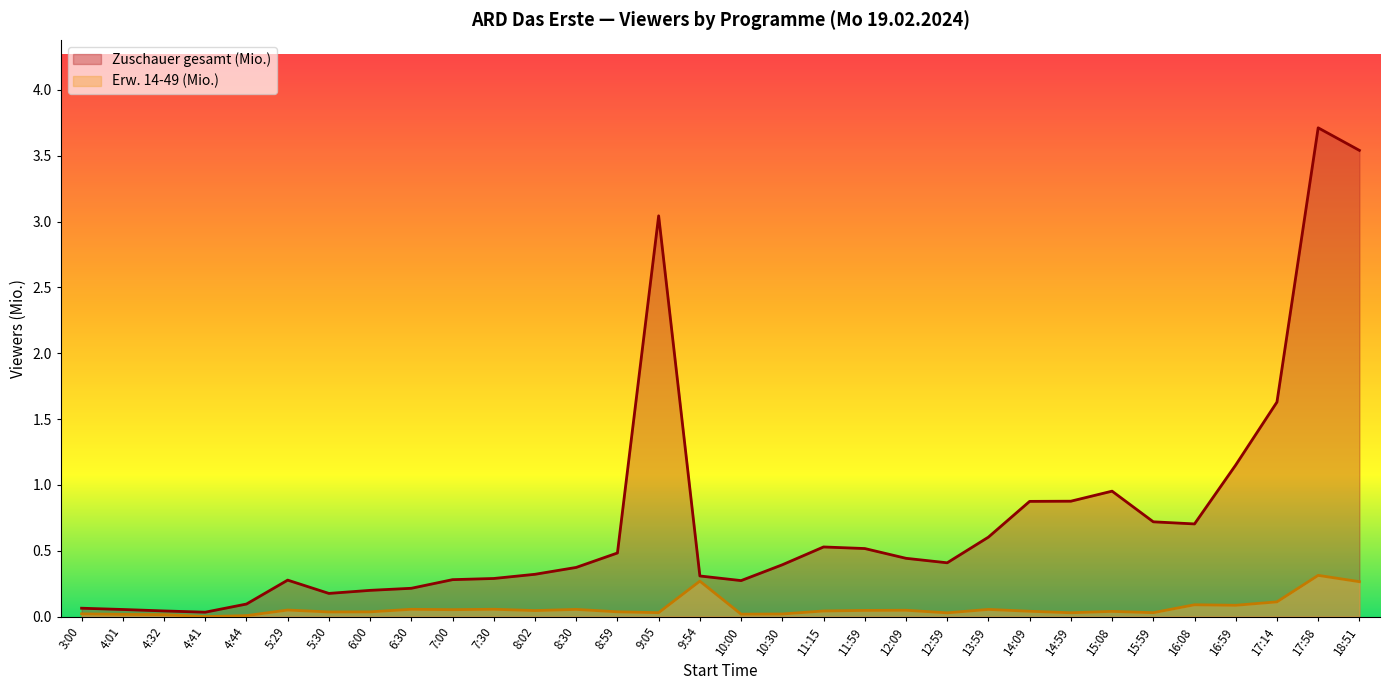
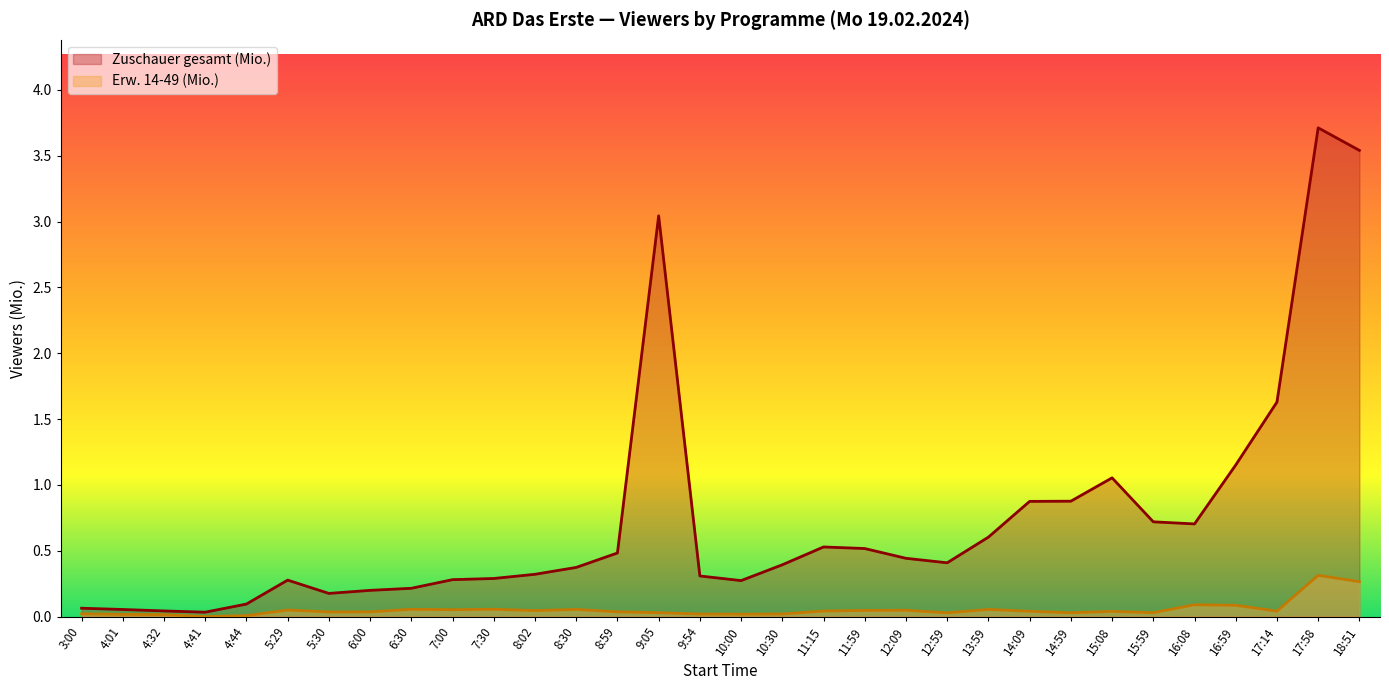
Erw. 14-49 (Mio.), 9:54: 0.27 -> 0.02
Zuschauer gesamt (Mio.), 15:08: 0.95 -> 1.05
Erw. 14-49 (Mio.), 17:14: 0.11 -> 0.04
